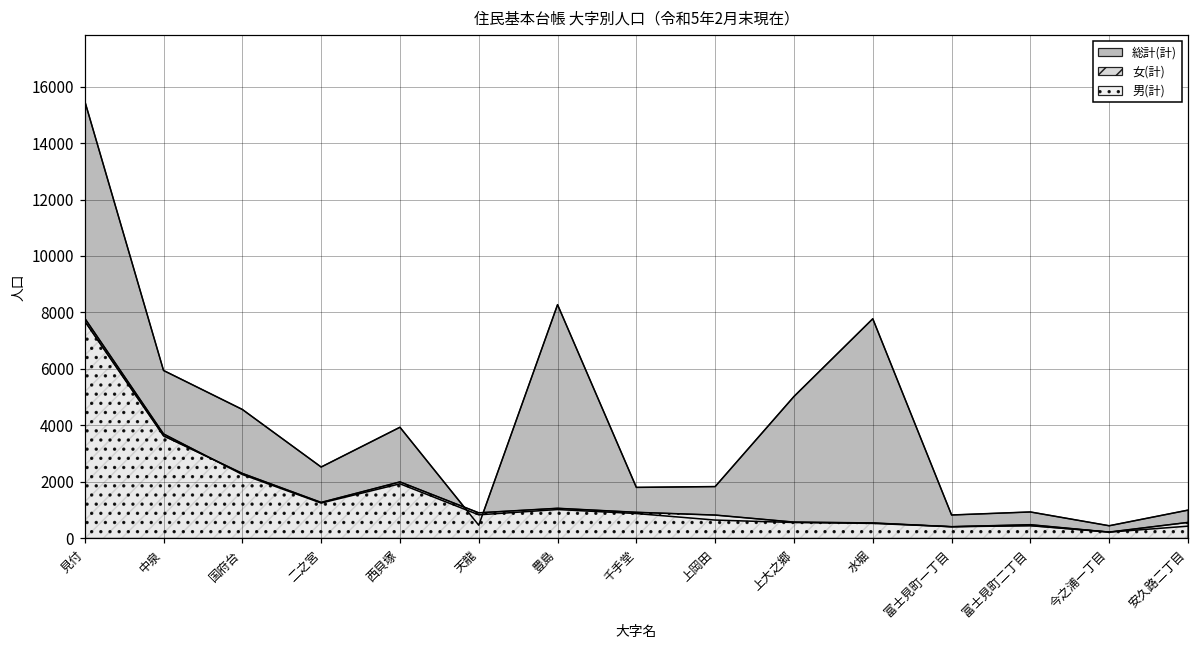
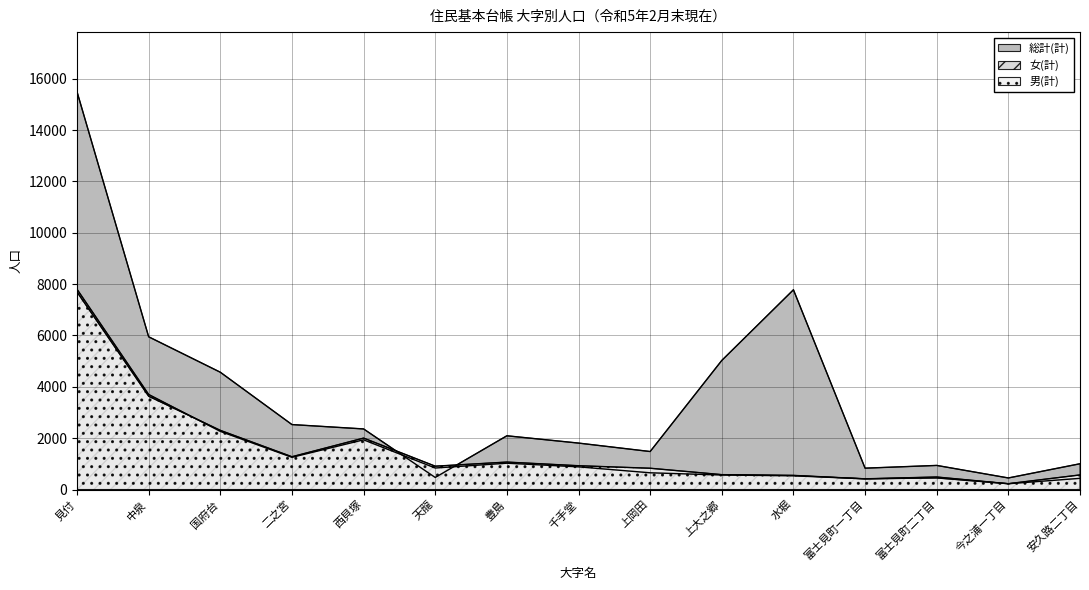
総計(計), 西貝塚: 3900 -> 2400
総計(計), 豊島: 8300 -> 2100
総計(計), 上岡田: 1800 -> 1500
